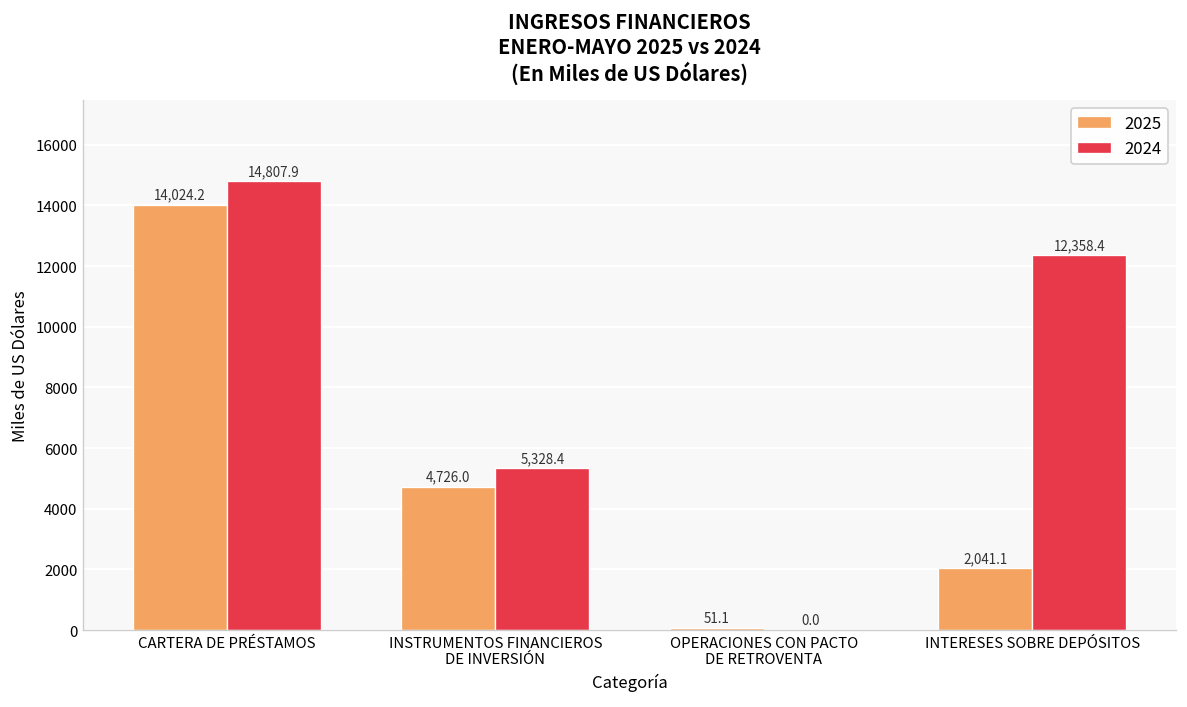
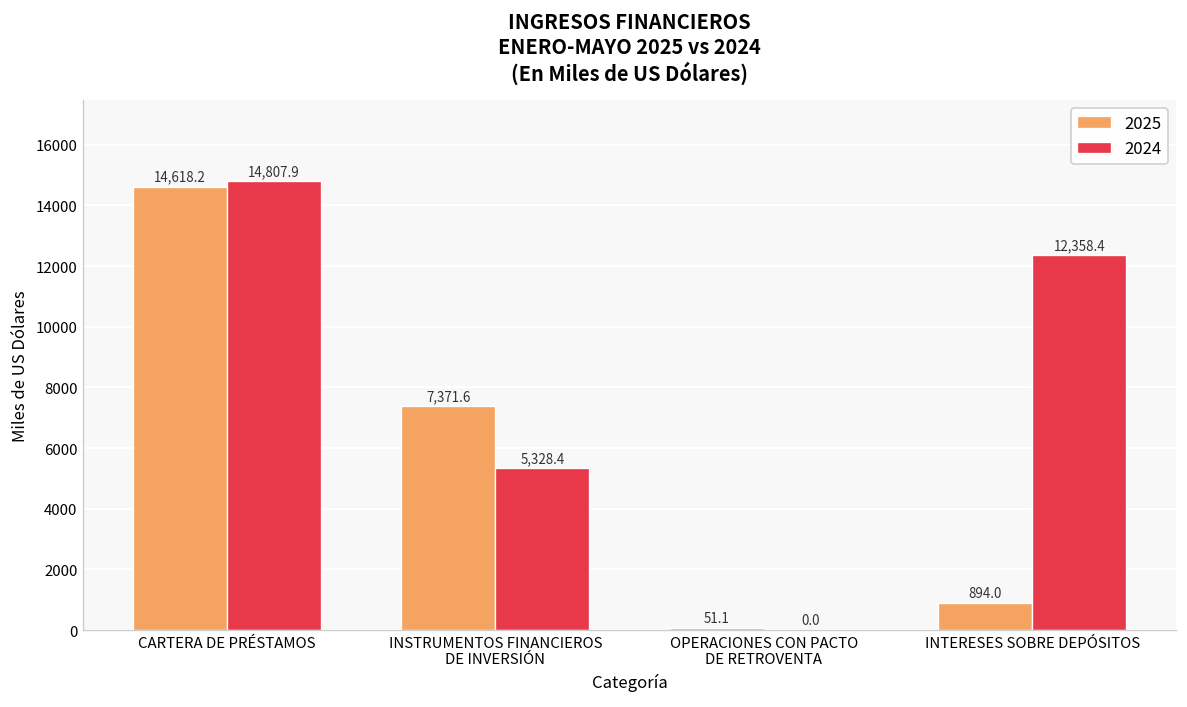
2025, CARTERA DE PRÉSTAMOS: 14,024.2 -> 14,618.2
2025, INSTRUMENTOS FINANCIEROS DE INVERSIÓN: 4,726.0 -> 7,371.6
2025, INTERESES SOBRE DEPÓSITOS: 2,041.1 -> 894.0
